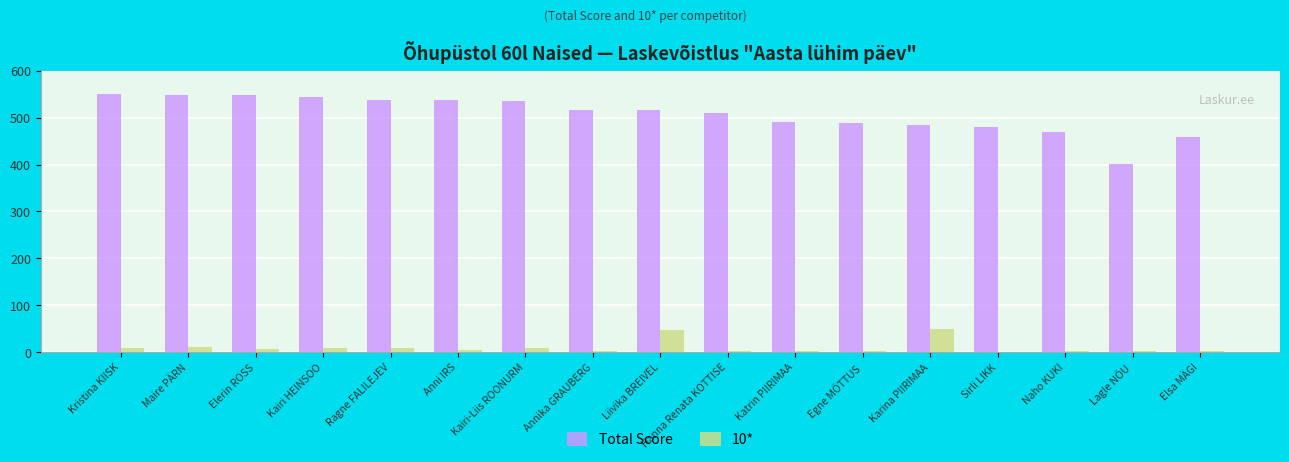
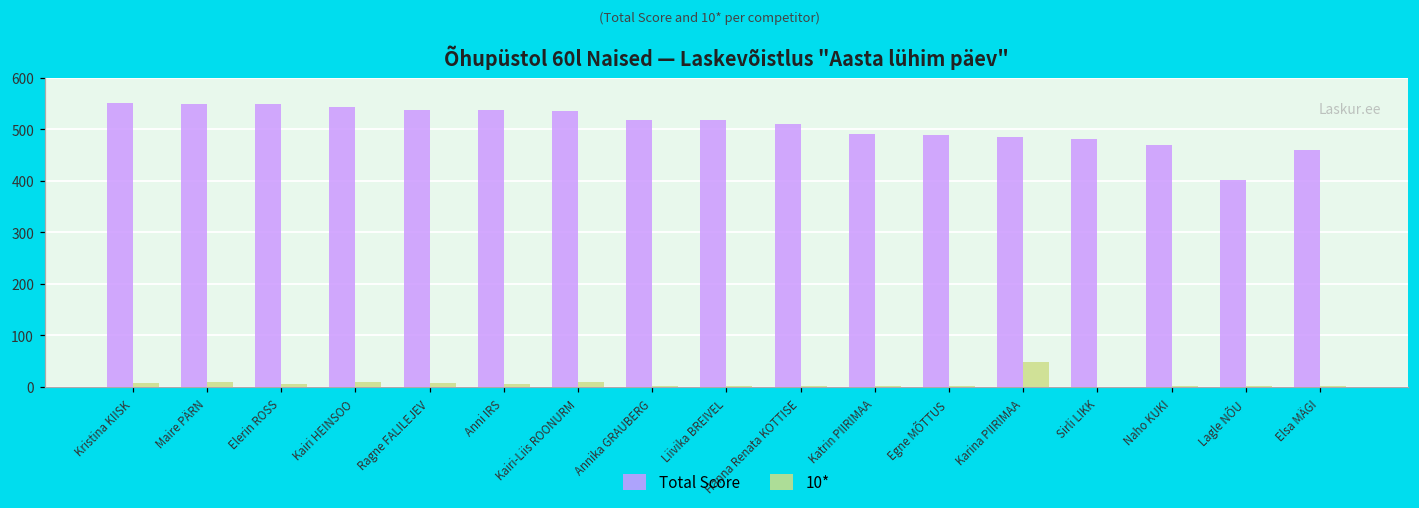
10*, Liivika BREIVEL: 50 -> 0
